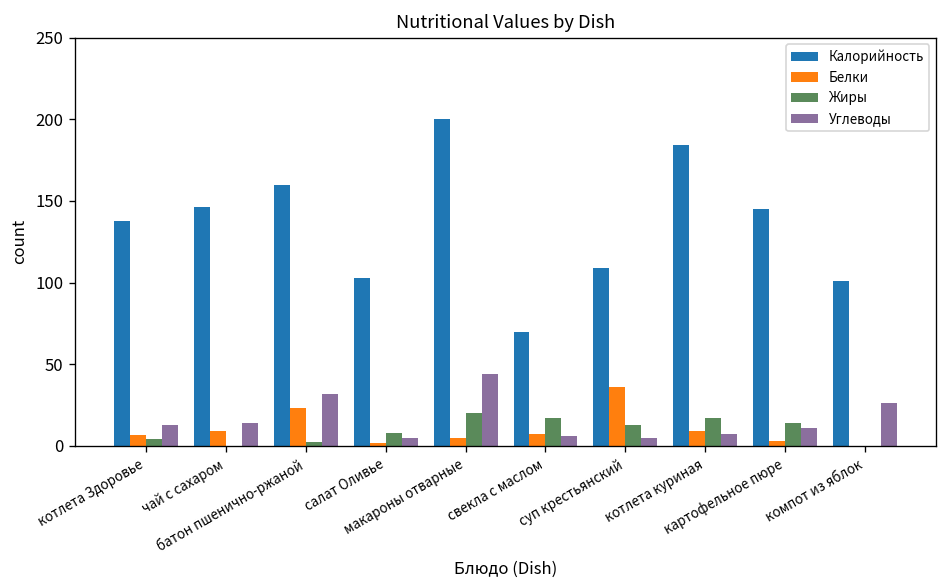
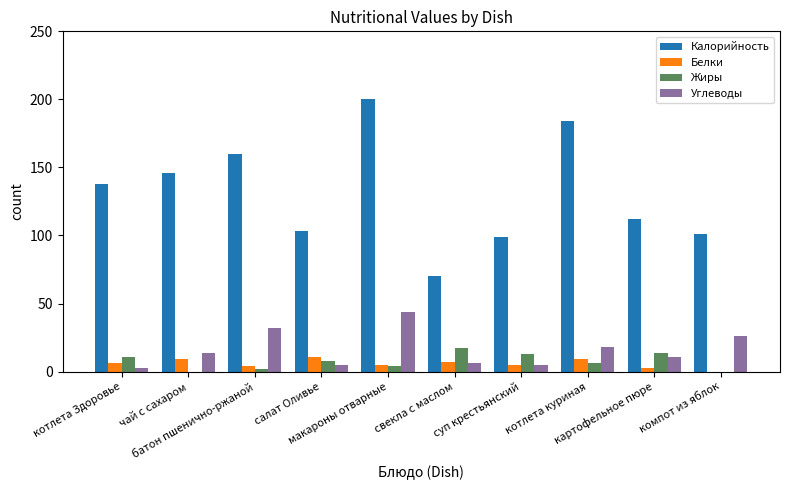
Жиры, котлета Здоровье: 4 -> 11
Углеводы, котлета Здоровье: 13 -> 3
Белки, батон пшенично-ржаной: 23 -> 4
Белки, салат Оливье: 2 -> 11
Жиры, макароны отварные: 20 -> 4
Калорийность, суп крестьянский: 109 -> 99
Белки, суп крестьянский: 36 -> 5
Жиры, котлета куриная: 17 -> 6
Углеводы, котлета куриная: 7 -> 18
Калорийность, картофельное пюре: 145 -> 112
